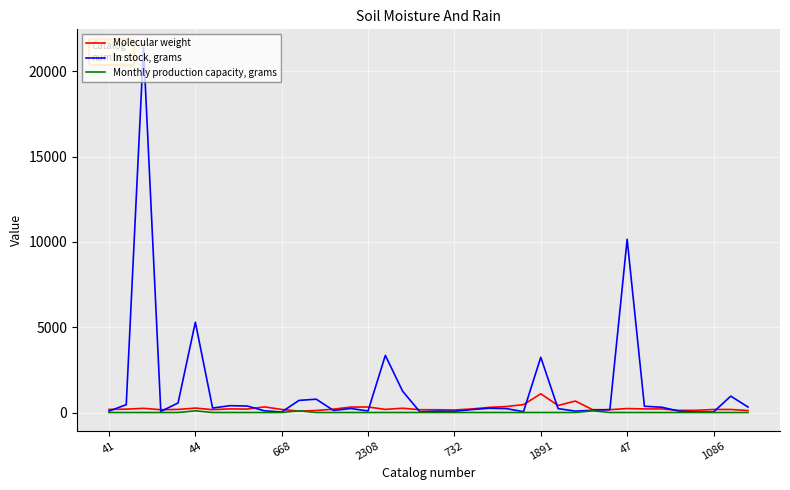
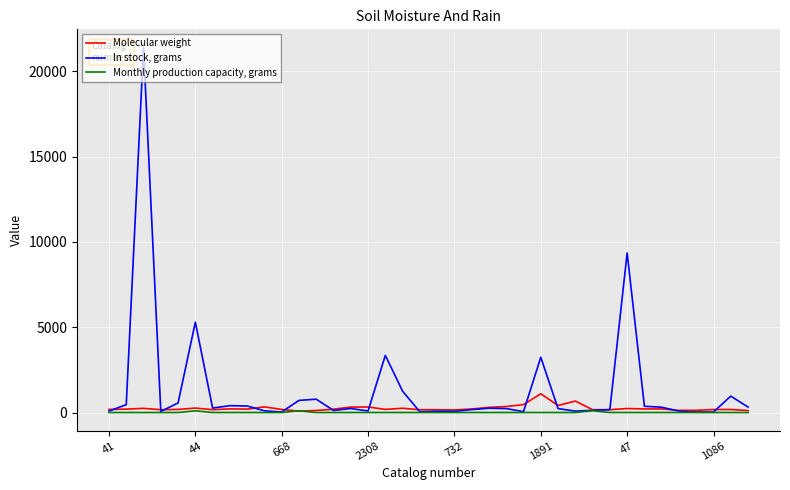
In stock, grams, 47: 10200 -> 9400
